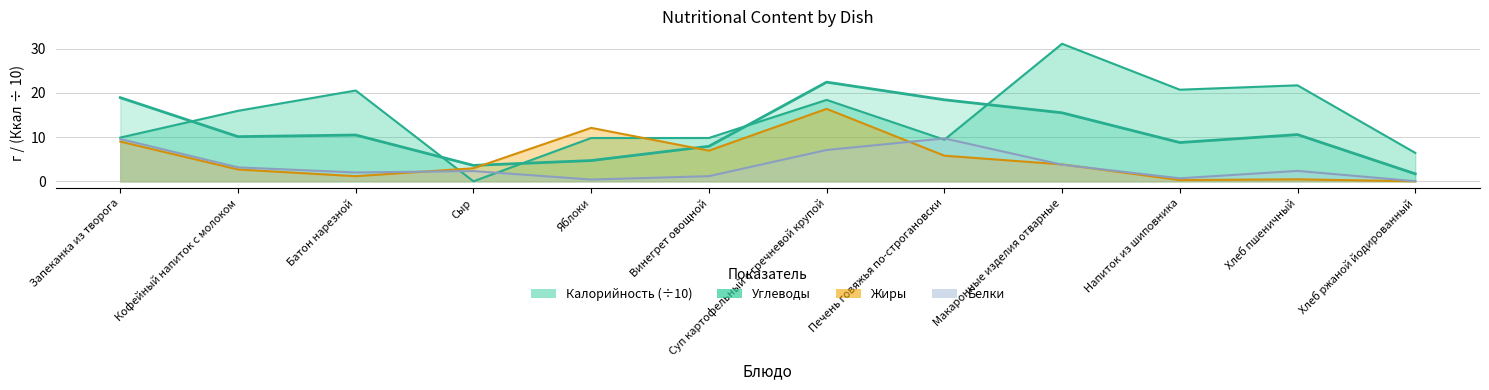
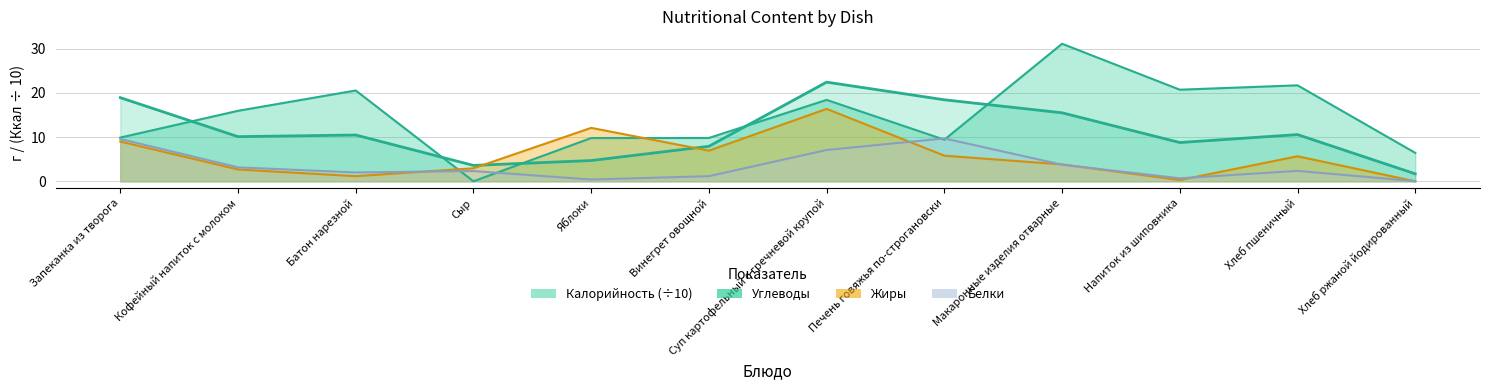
Жиры, Хлеб пшеничный: 0 -> 6
